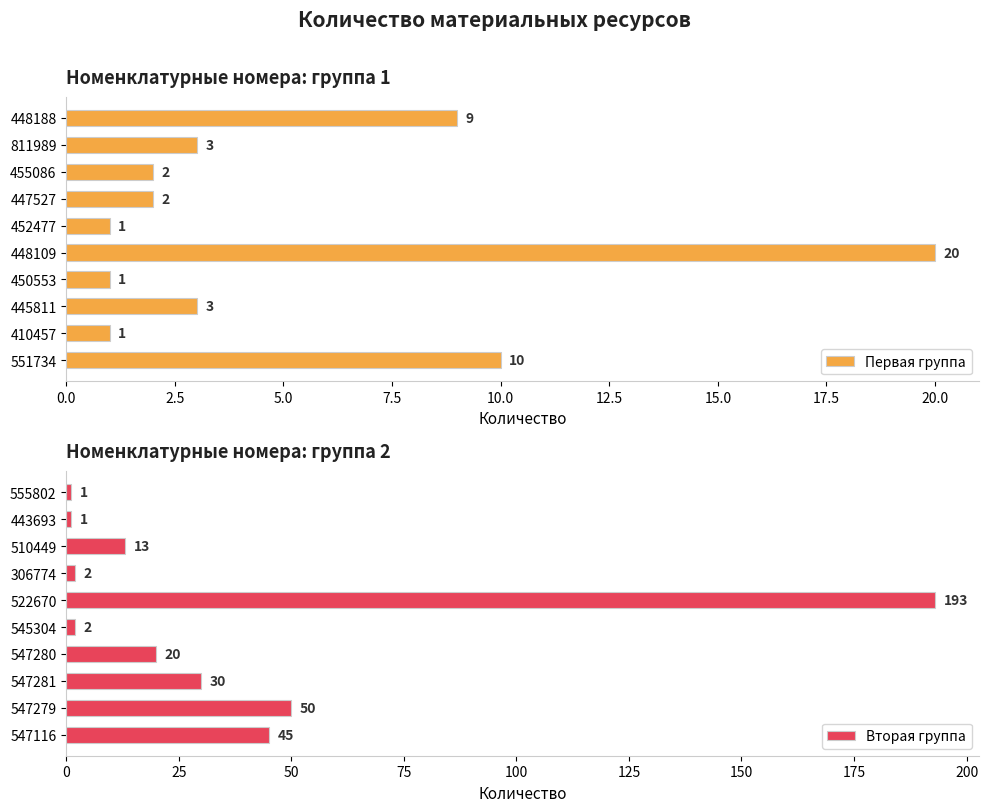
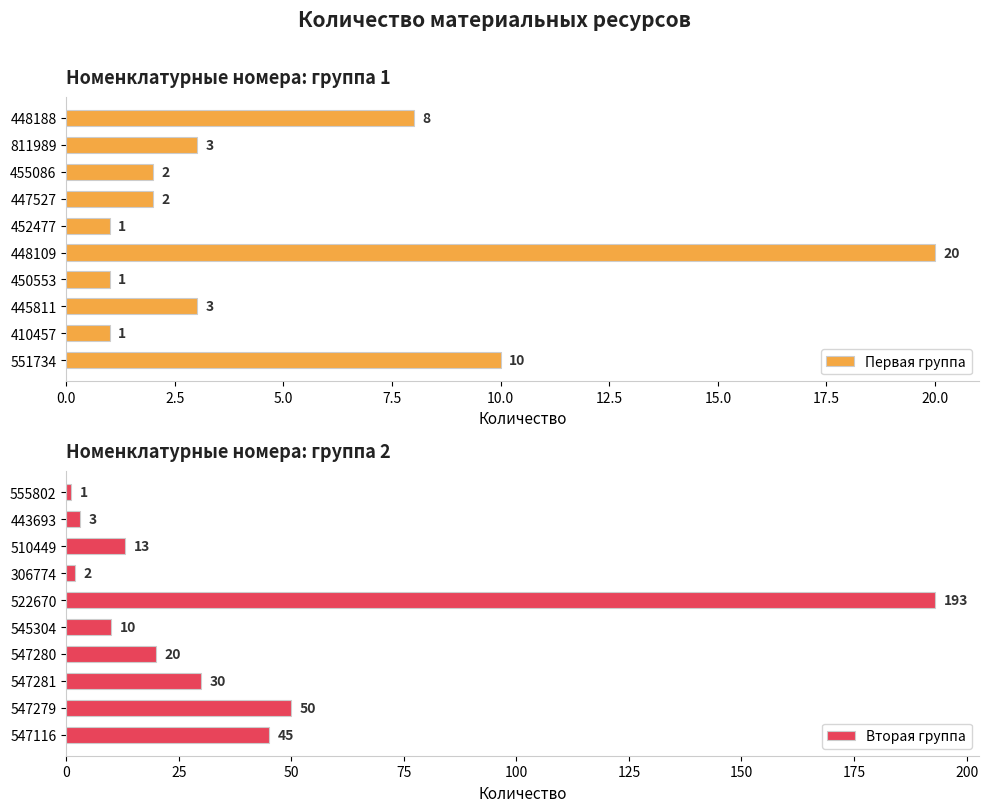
Номенклатурные номера: группа 1, 448188: 9 -> 8
Номенклатурные номера: группа 2, 443693: 1 -> 3
Номенклатурные номера: группа 2, 545304: 2 -> 10
